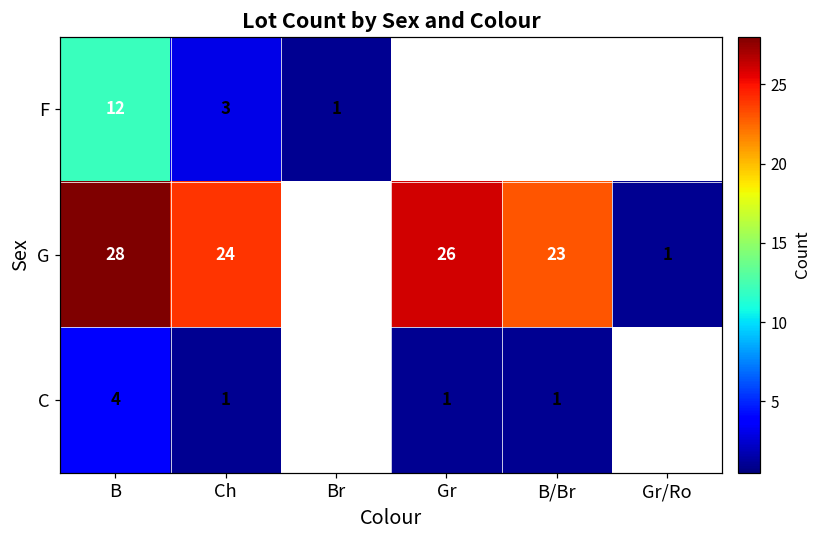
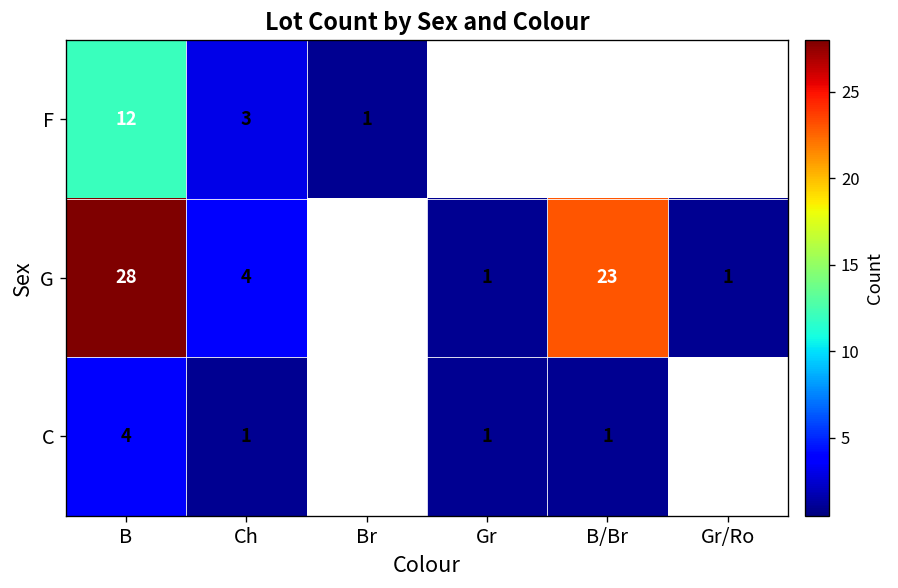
G, Ch: 24 -> 4
G, Gr: 26 -> 1
